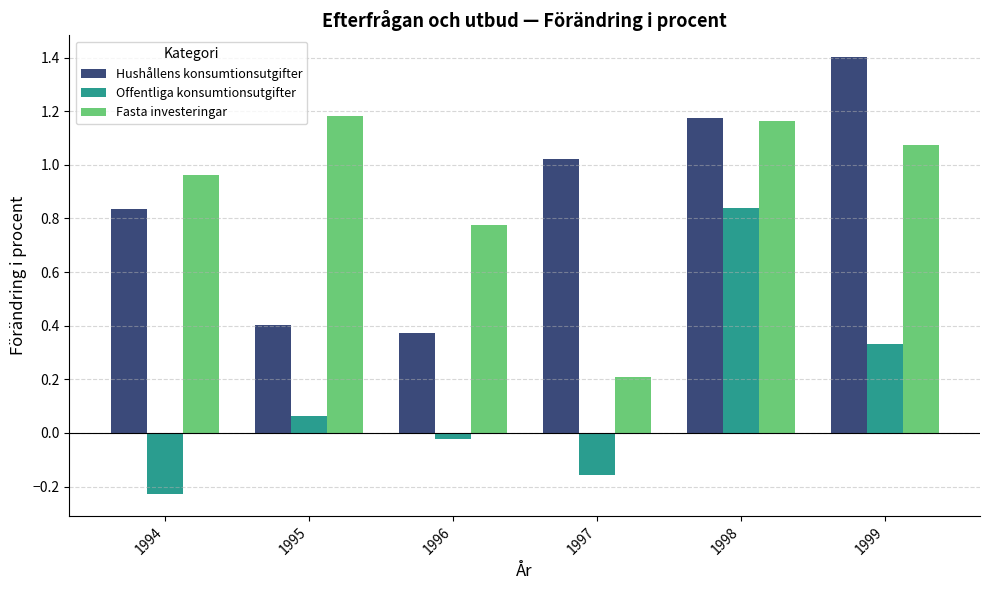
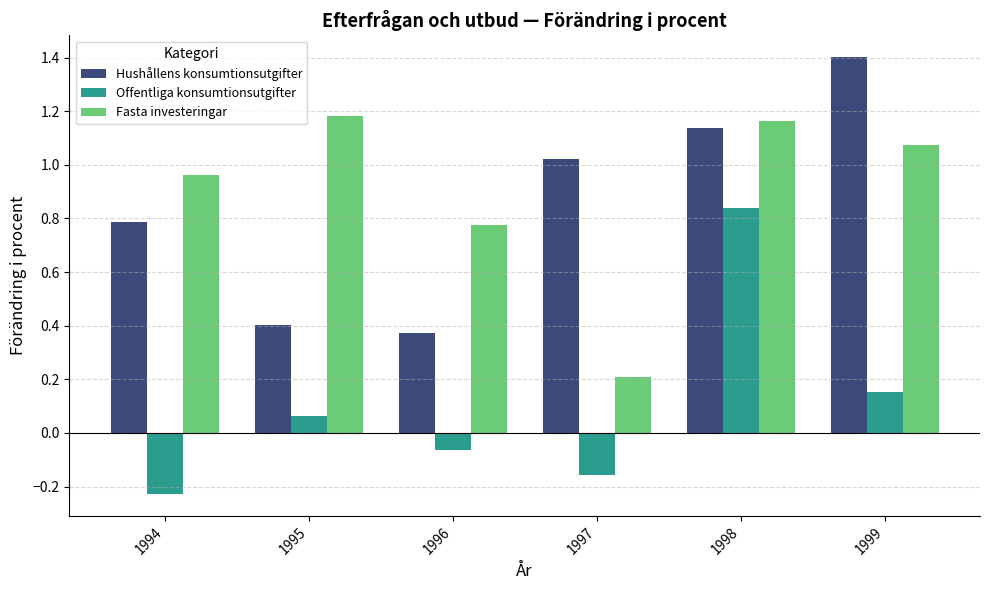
Hushållens konsumtionsutgifter, 1994: 0.83 -> 0.79
Offentliga konsumtionsutgifter, 1996: -0.02 -> -0.06
Hushållens konsumtionsutgifter, 1998: 1.18 -> 1.14
Offentliga konsumtionsutgifter, 1999: 0.33 -> 0.15
